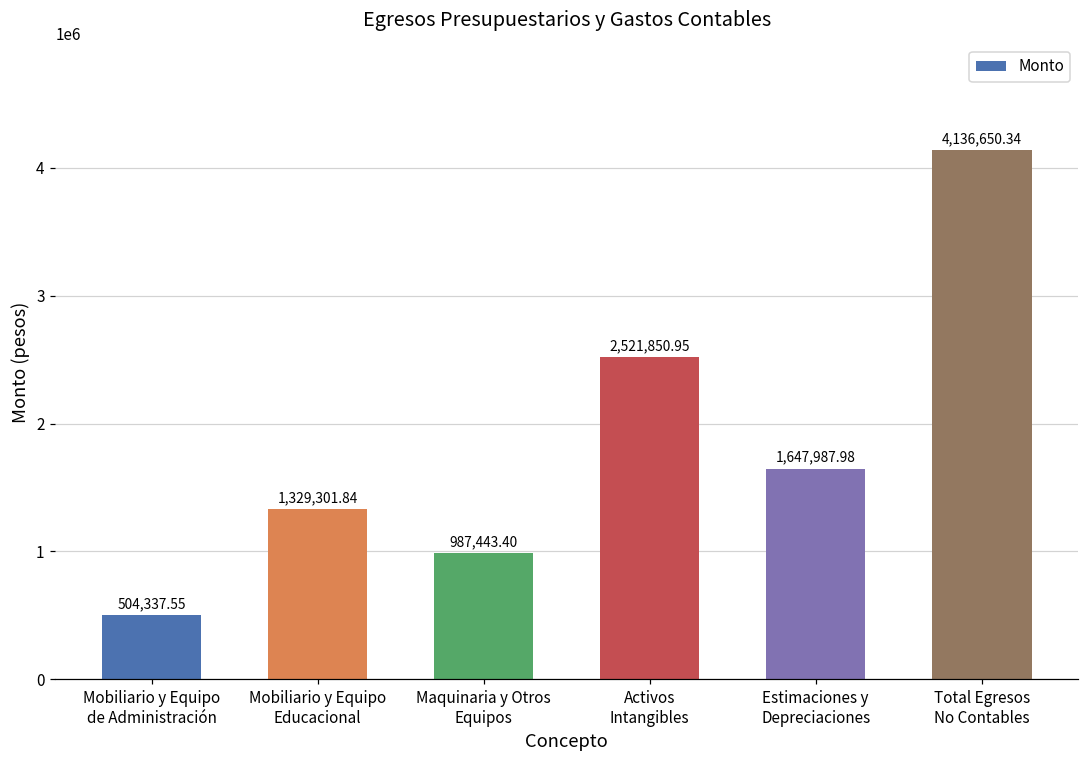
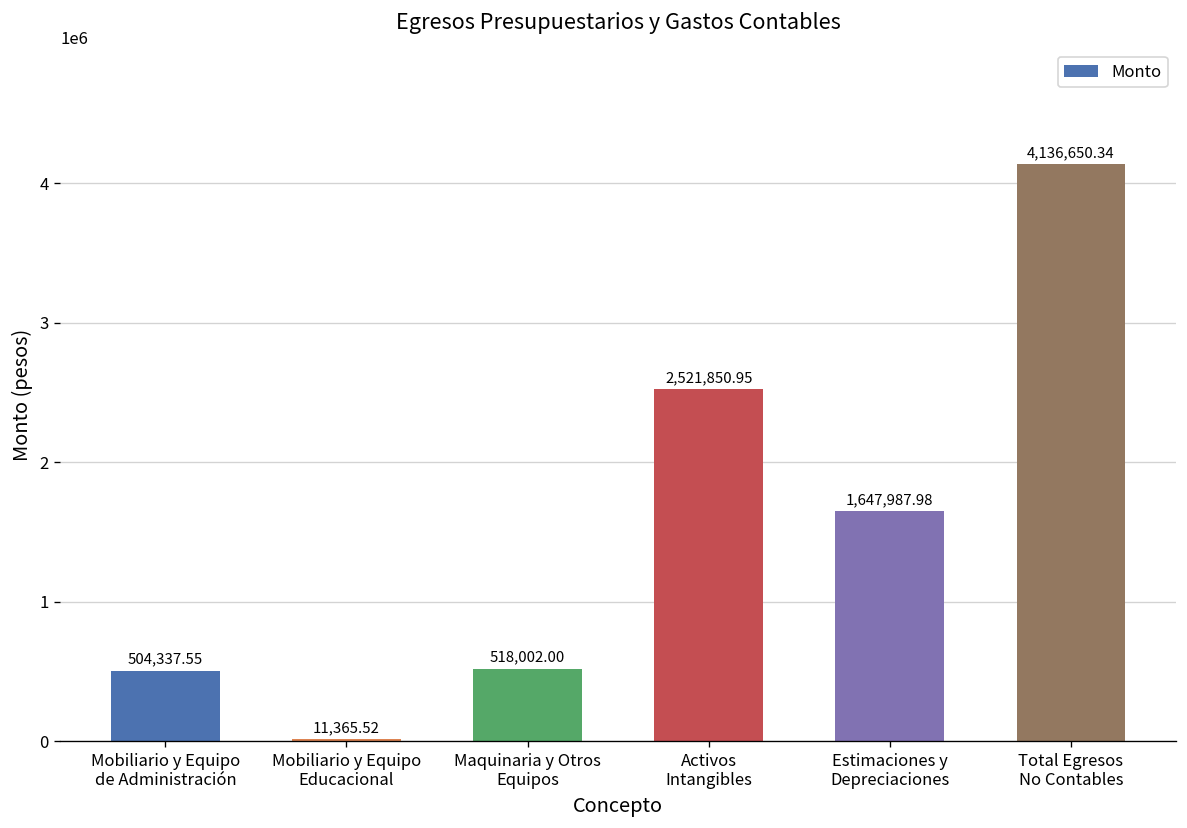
Mobiliario y Equipo Educacional: 1,329,301.84 -> 11,365.52
Maquinaria y Otros Equipos: 987,443.40 -> 518,002.00
